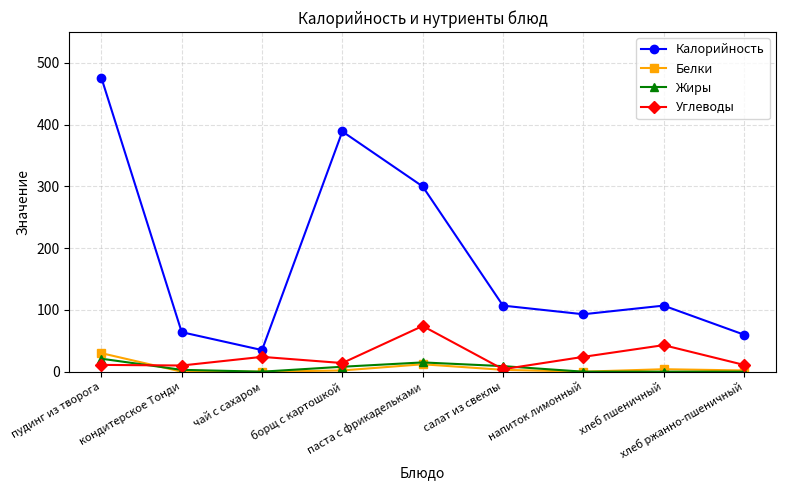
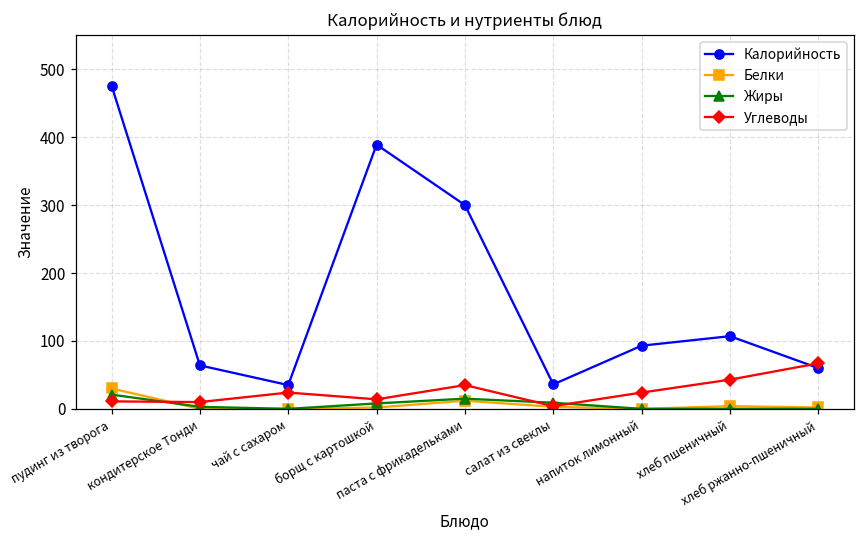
Углеводы, паста с фрикадельками: 70 -> 40
Калорийность, салат из свеклы: 110 -> 40
Углеводы, хлеб ржанно-пшеничный: 10 -> 70
